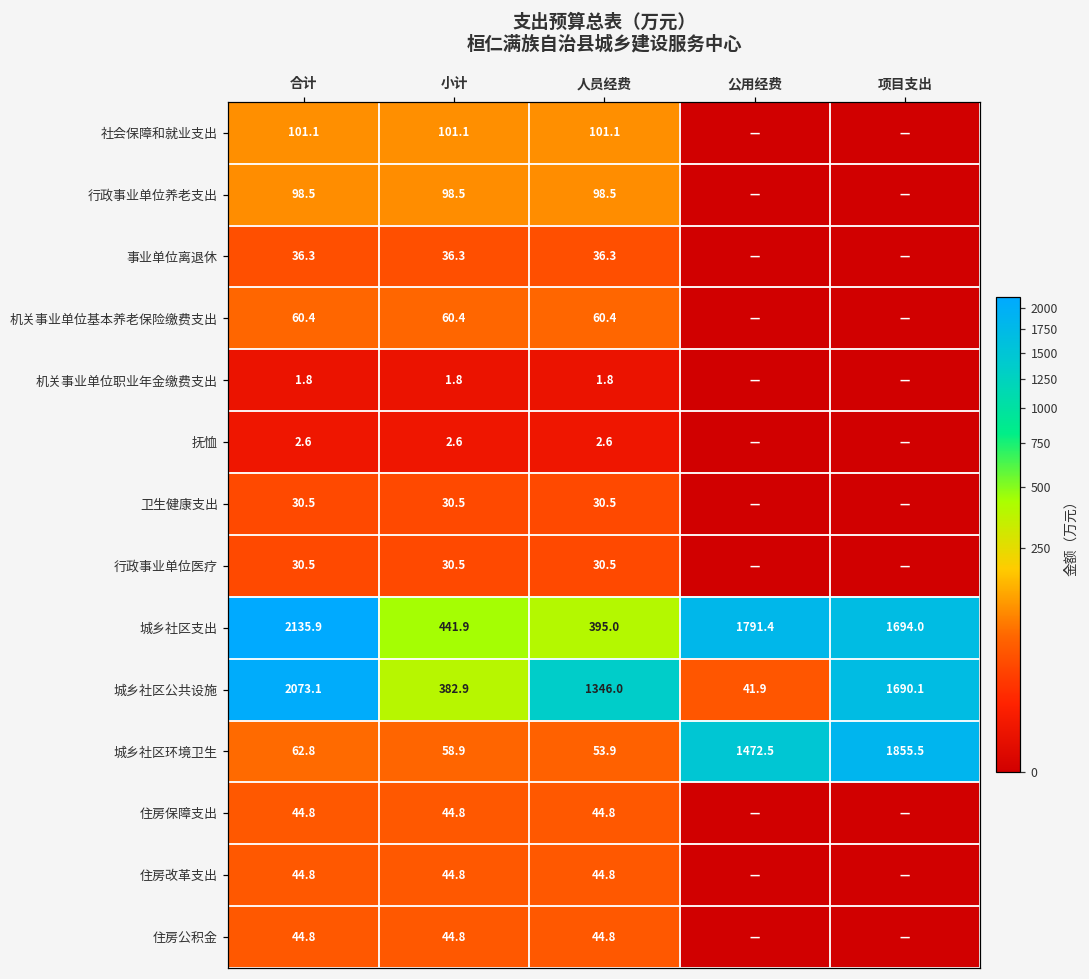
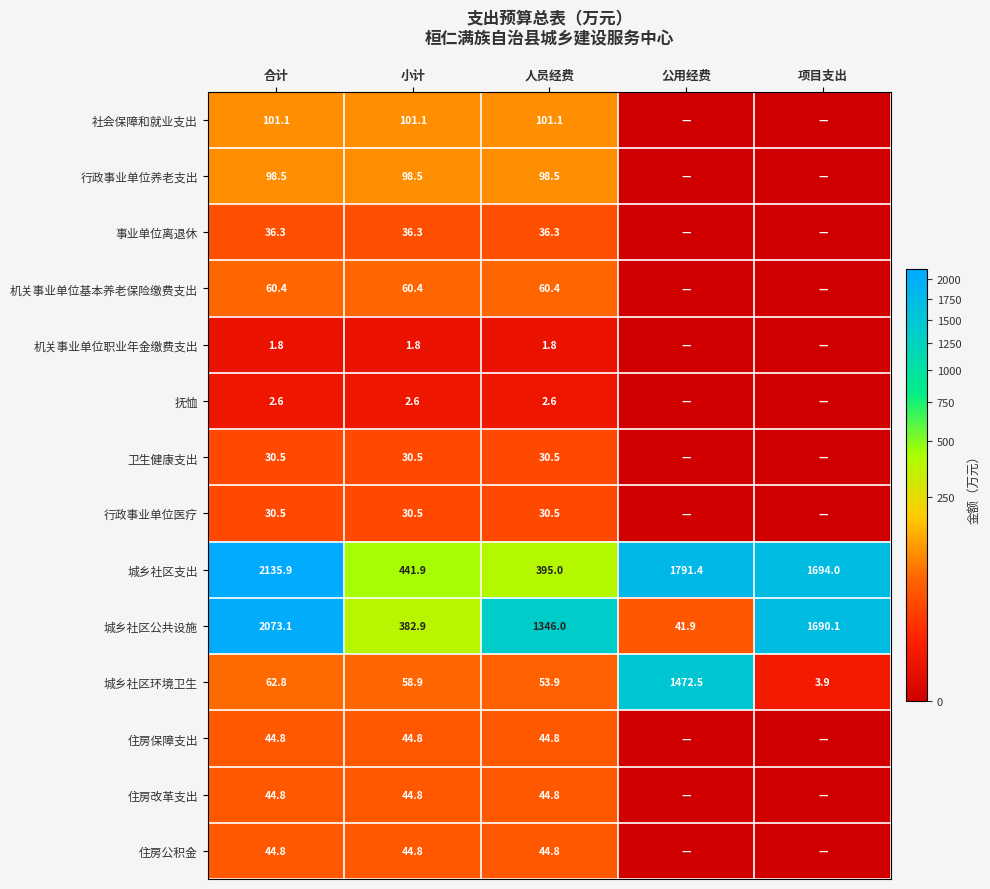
城乡社区环境卫生, 项目支出: 1855.5 -> 3.9
